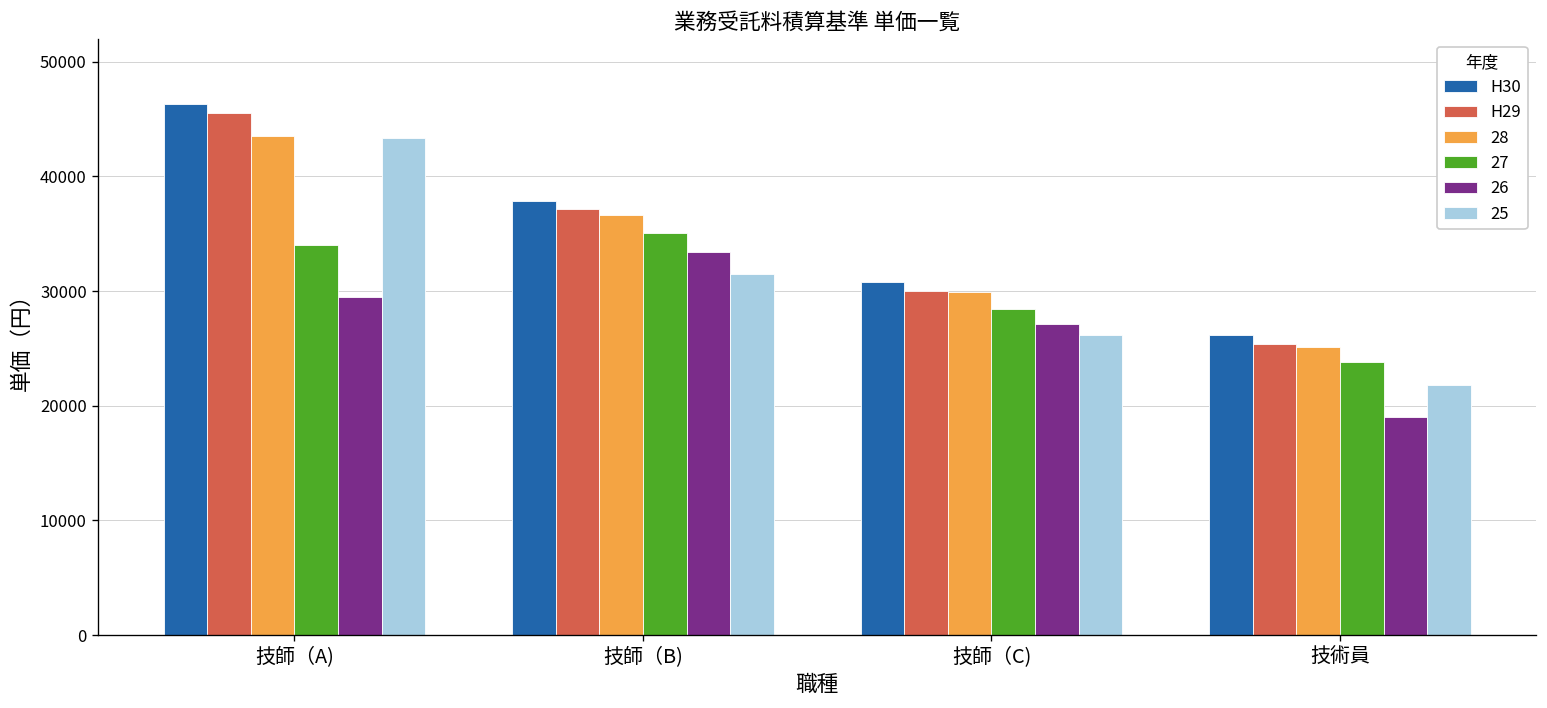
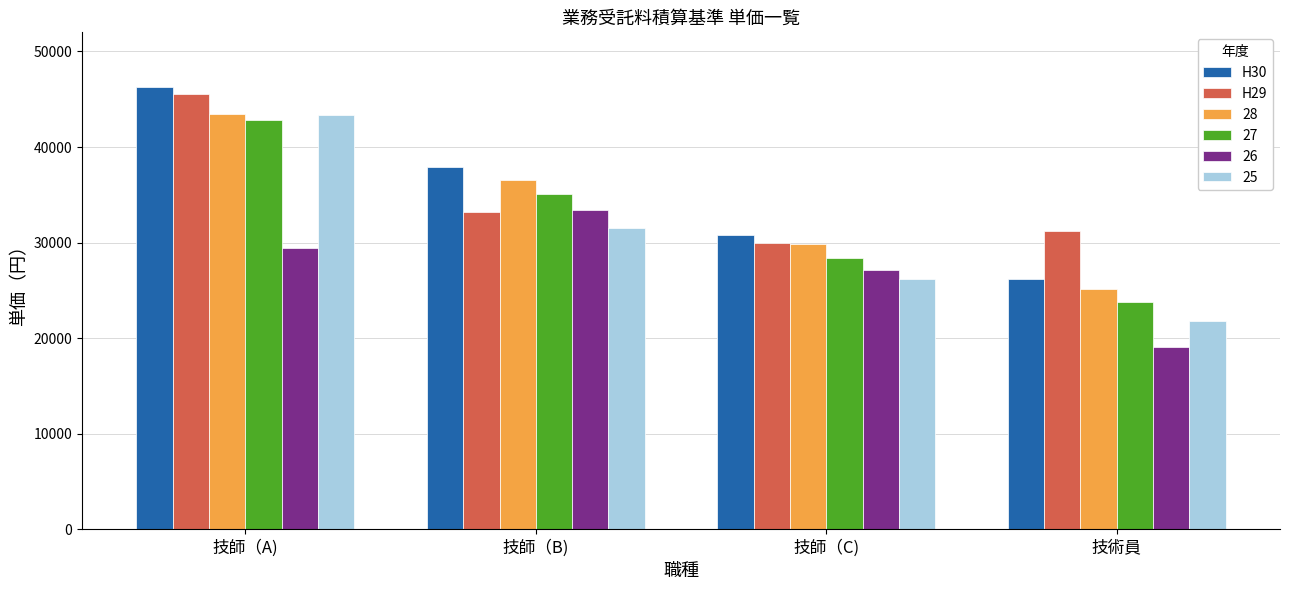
27, 技師（A): 34000 -> 43000
H29, 技師（B): 37000 -> 33000
H29, 技術員: 25000 -> 31000
